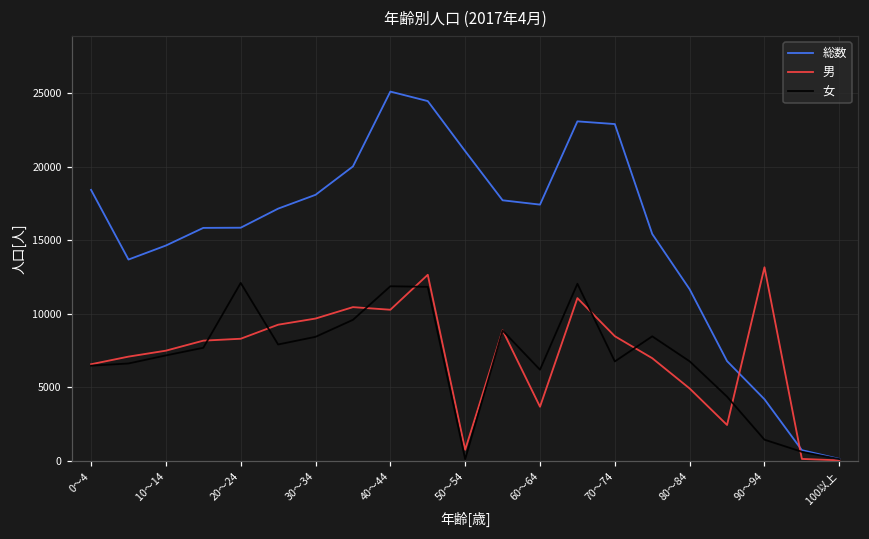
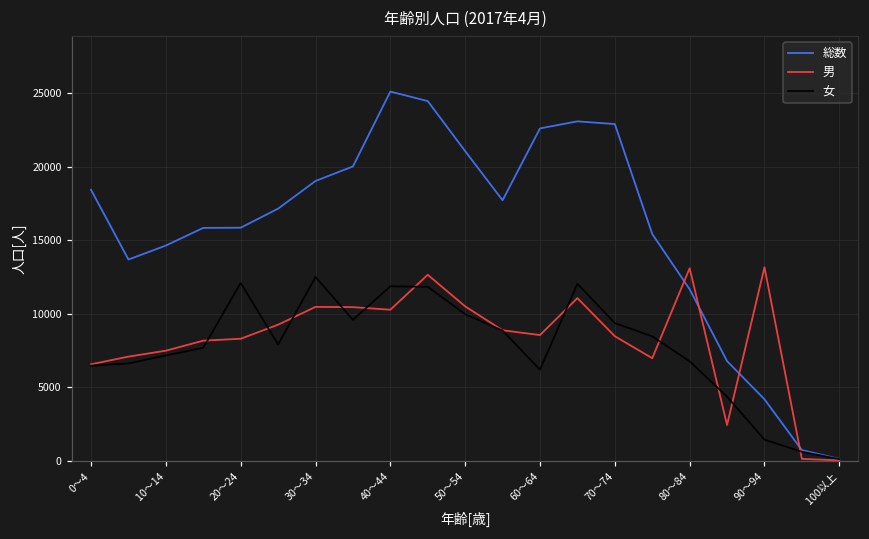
総数, 30～34: 18100 -> 19000
男, 30～34: 9700 -> 10500
女, 30～34: 8400 -> 12500
男, 50～54: 700 -> 10500
女, 50～54: 100 -> 10000
総数, 60～64: 17400 -> 22600
男, 60～64: 3700 -> 8500
女, 70～74: 6700 -> 9400
男, 80～84: 4900 -> 13100
